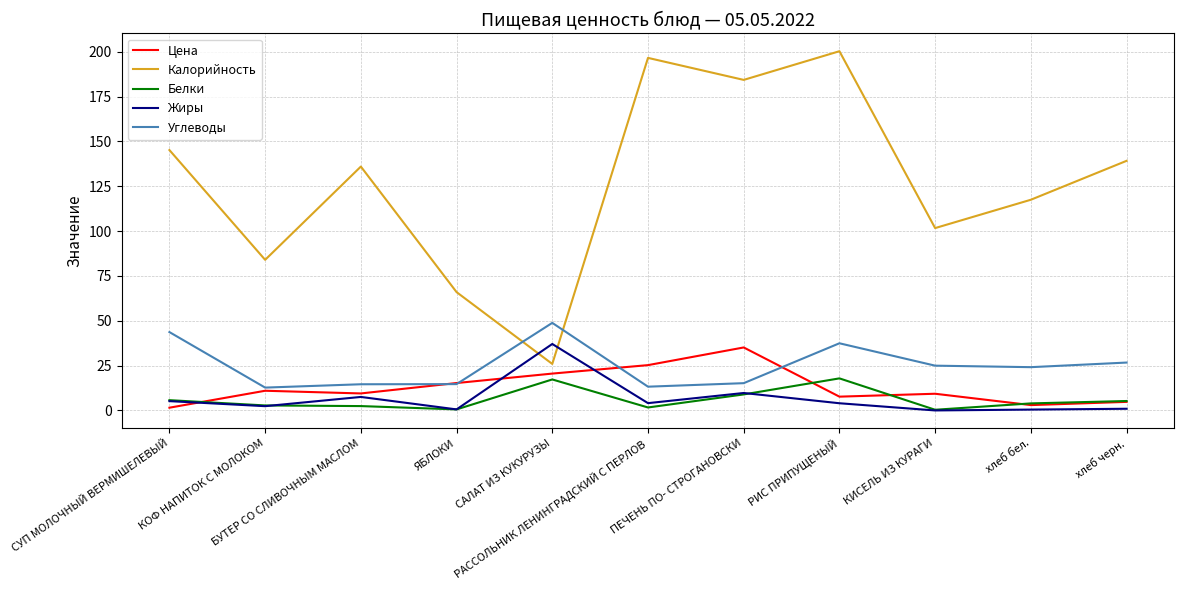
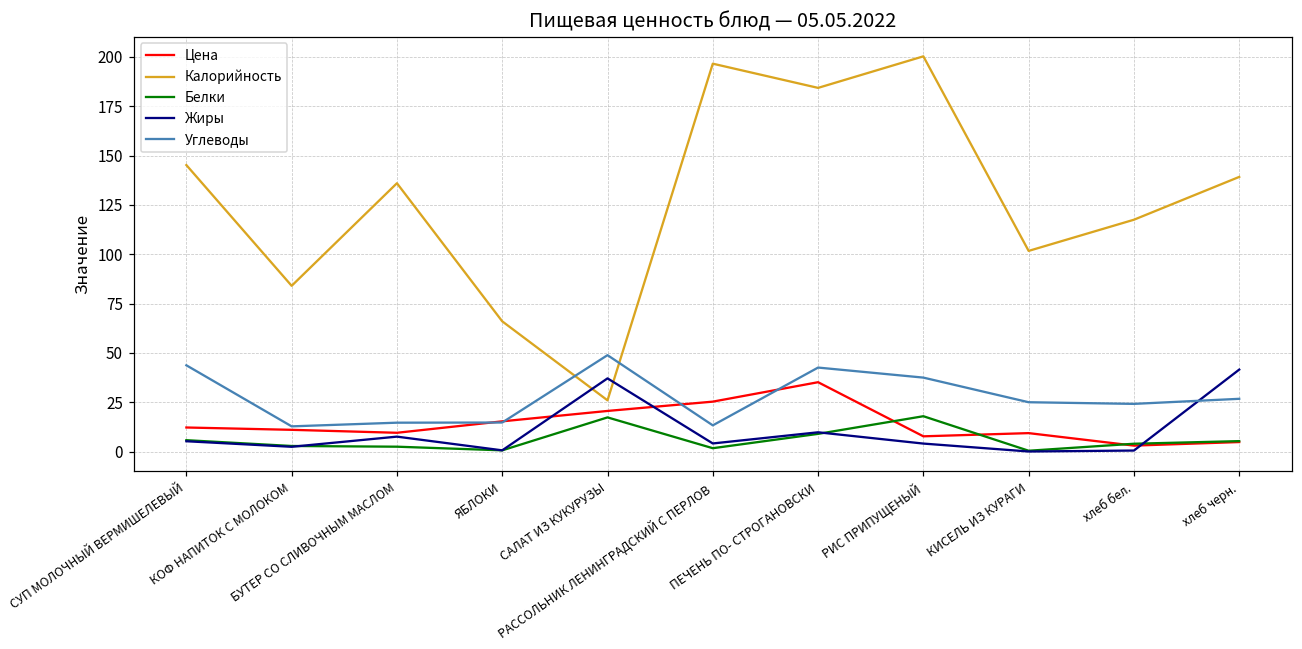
Цена, СУП МОЛОЧНЫЙ ВЕРМИШЕЛЕВЫЙ: 2 -> 12
Углеводы, ПЕЧЕНЬ ПО- СТРОГАНОВСКИ: 15 -> 43
Жиры, хлеб черн.: 1 -> 42
